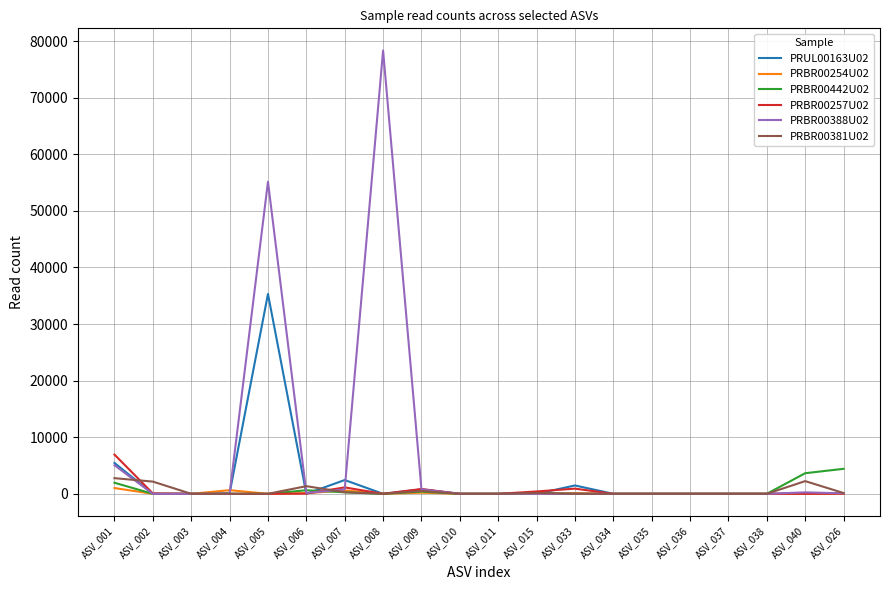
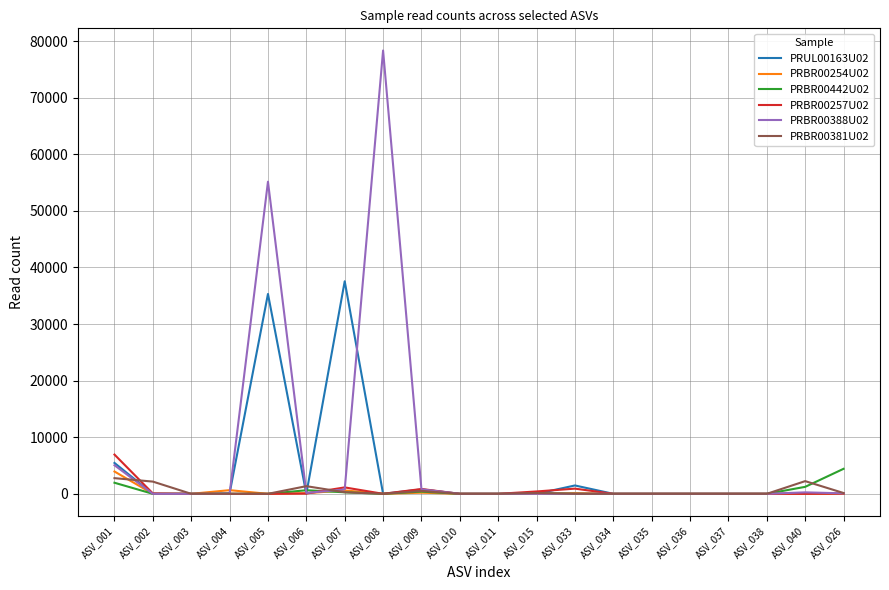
PRBR00254U02, ASV_001: 1000 -> 4000
PRUL00163U02, ASV_007: 2000 -> 38000
PRBR00442U02, ASV_040: 4000 -> 1000
